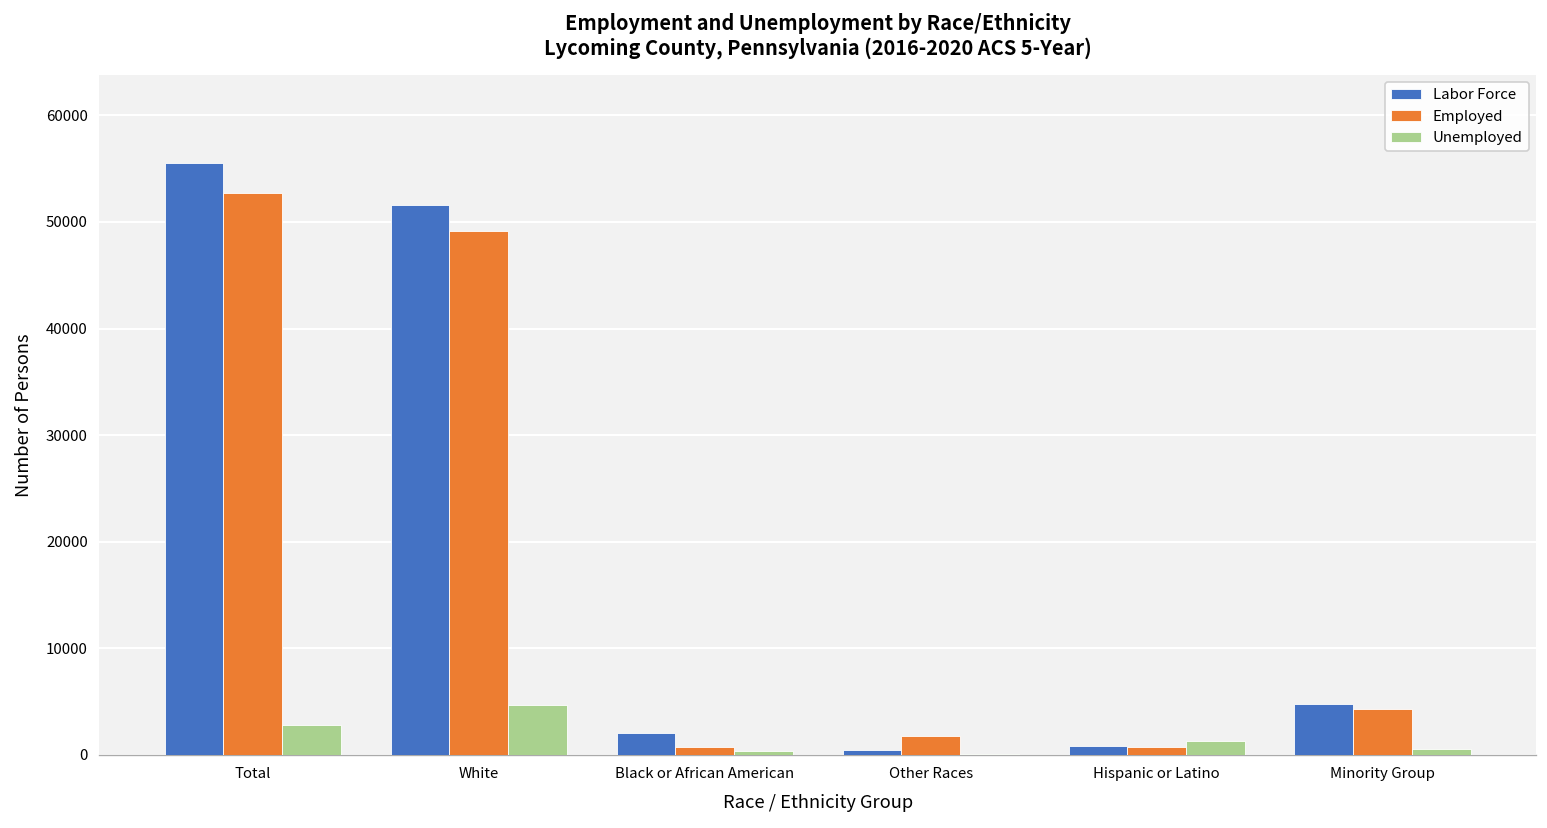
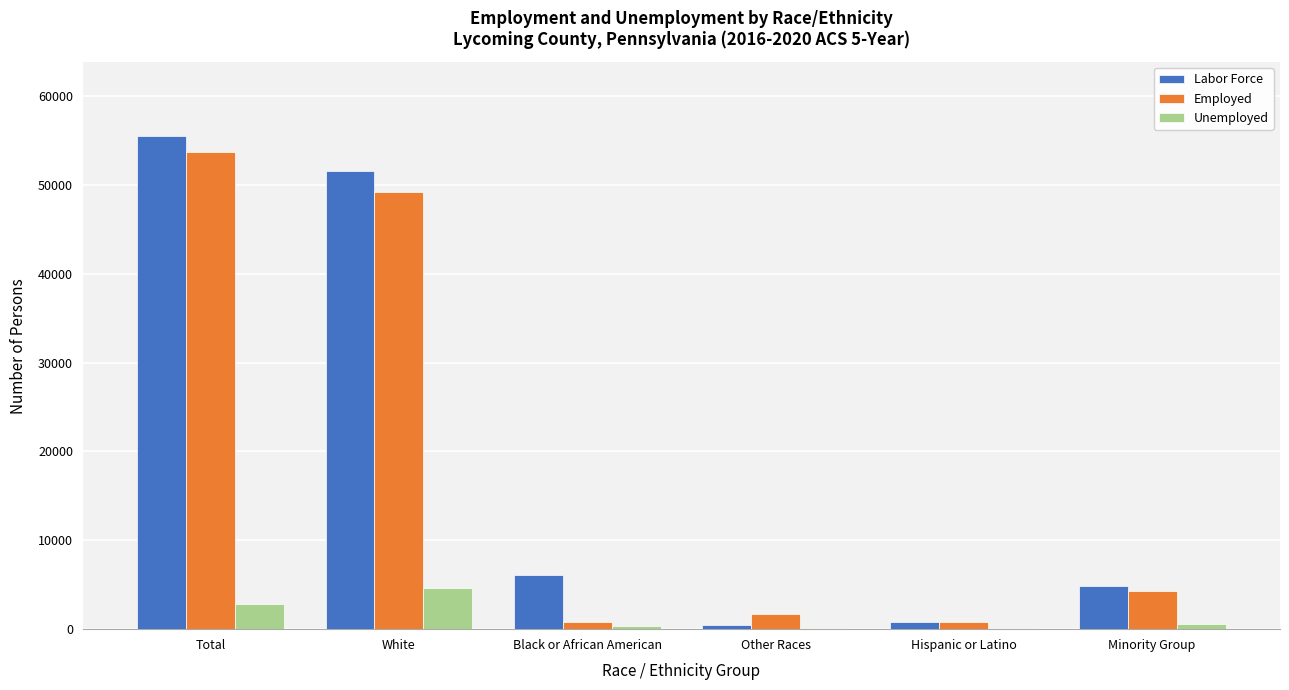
Employed, Total: 53000 -> 54000
Labor Force, Black or African American: 2000 -> 6000
Unemployed, Hispanic or Latino: 1000 -> 0
